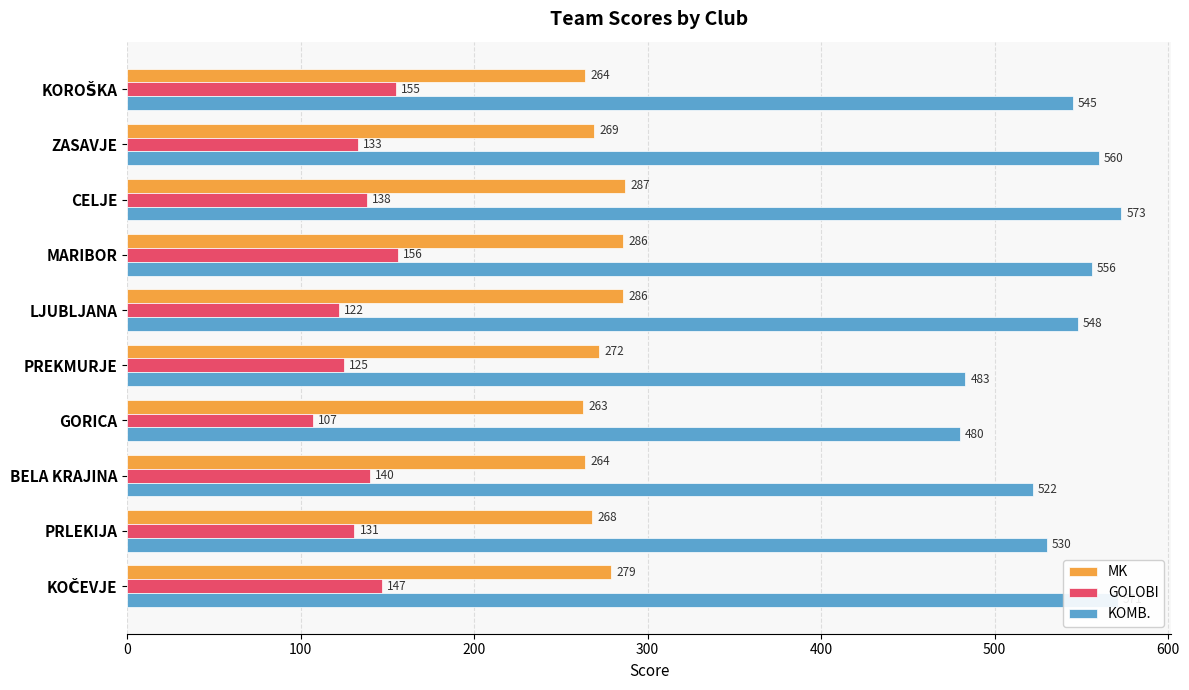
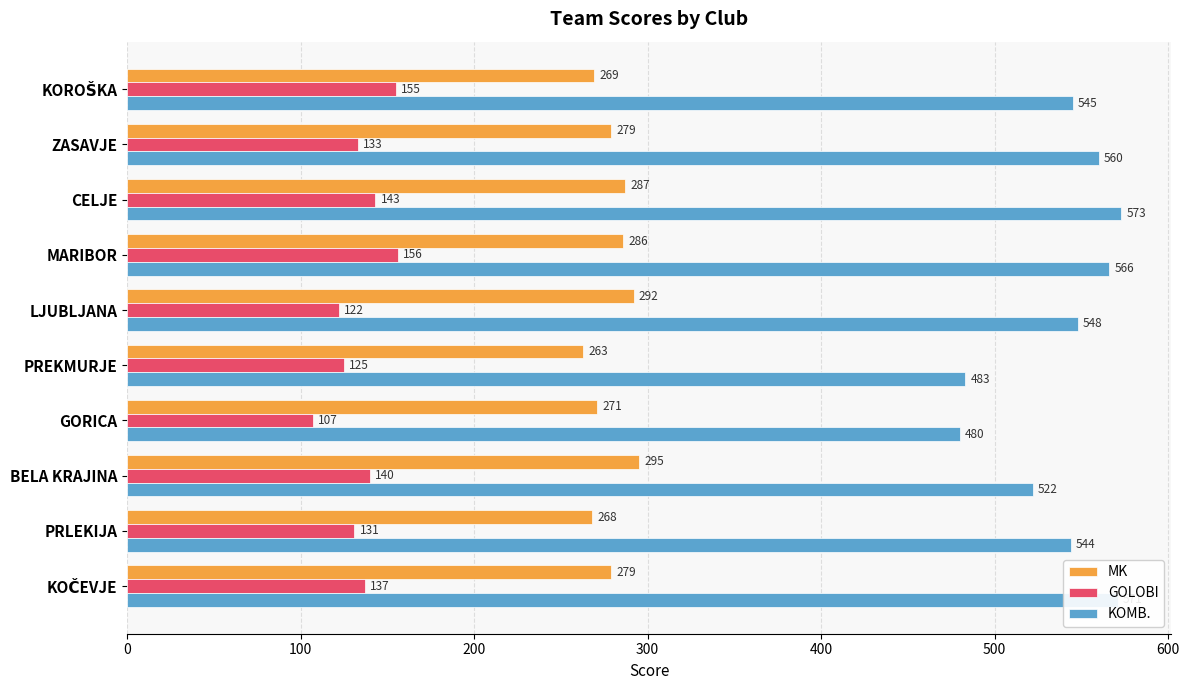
MK, KOROŠKA: 264 -> 269
MK, ZASAVJE: 269 -> 279
GOLOBI, CELJE: 138 -> 143
KOMB., MARIBOR: 556 -> 566
MK, LJUBLJANA: 286 -> 292
MK, PREKMURJE: 272 -> 263
MK, GORICA: 263 -> 271
MK, BELA KRAJINA: 264 -> 295
KOMB., PRLEKIJA: 530 -> 544
GOLOBI, KOČEVJE: 147 -> 137
